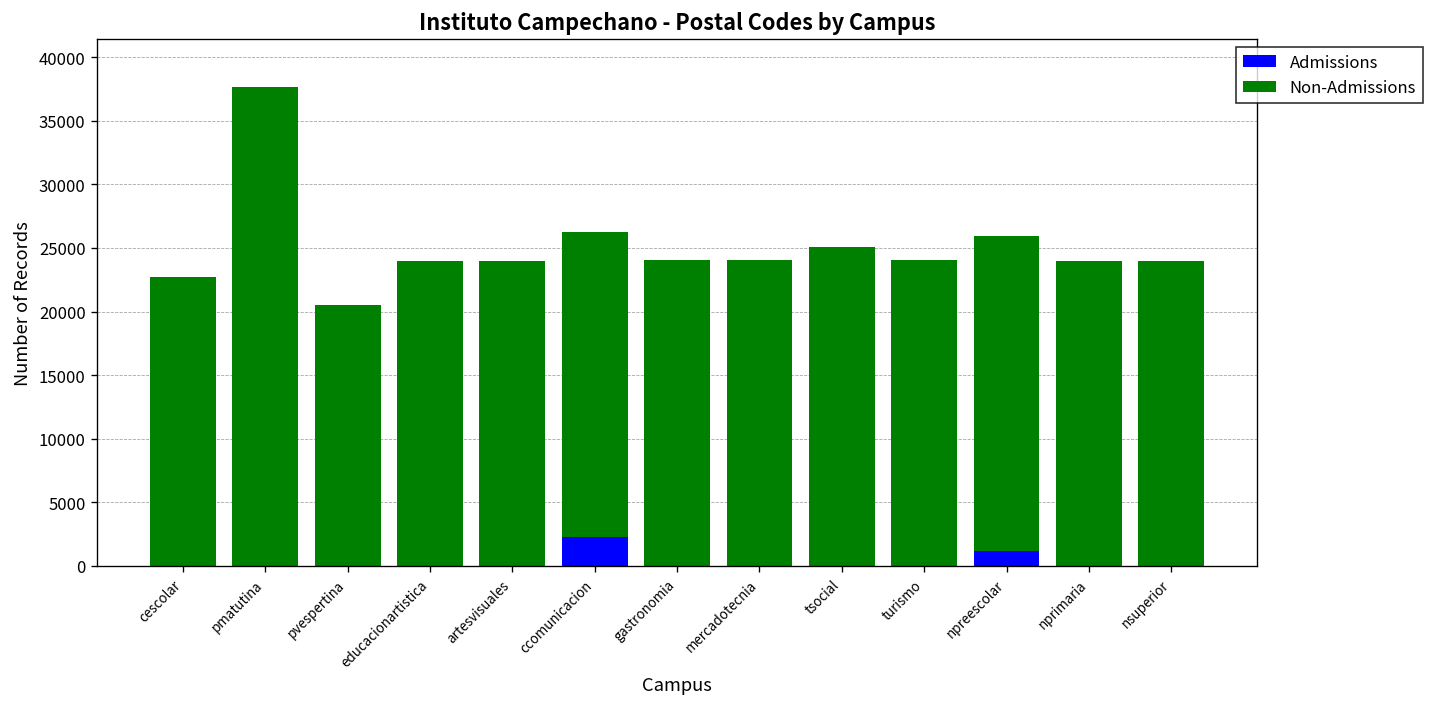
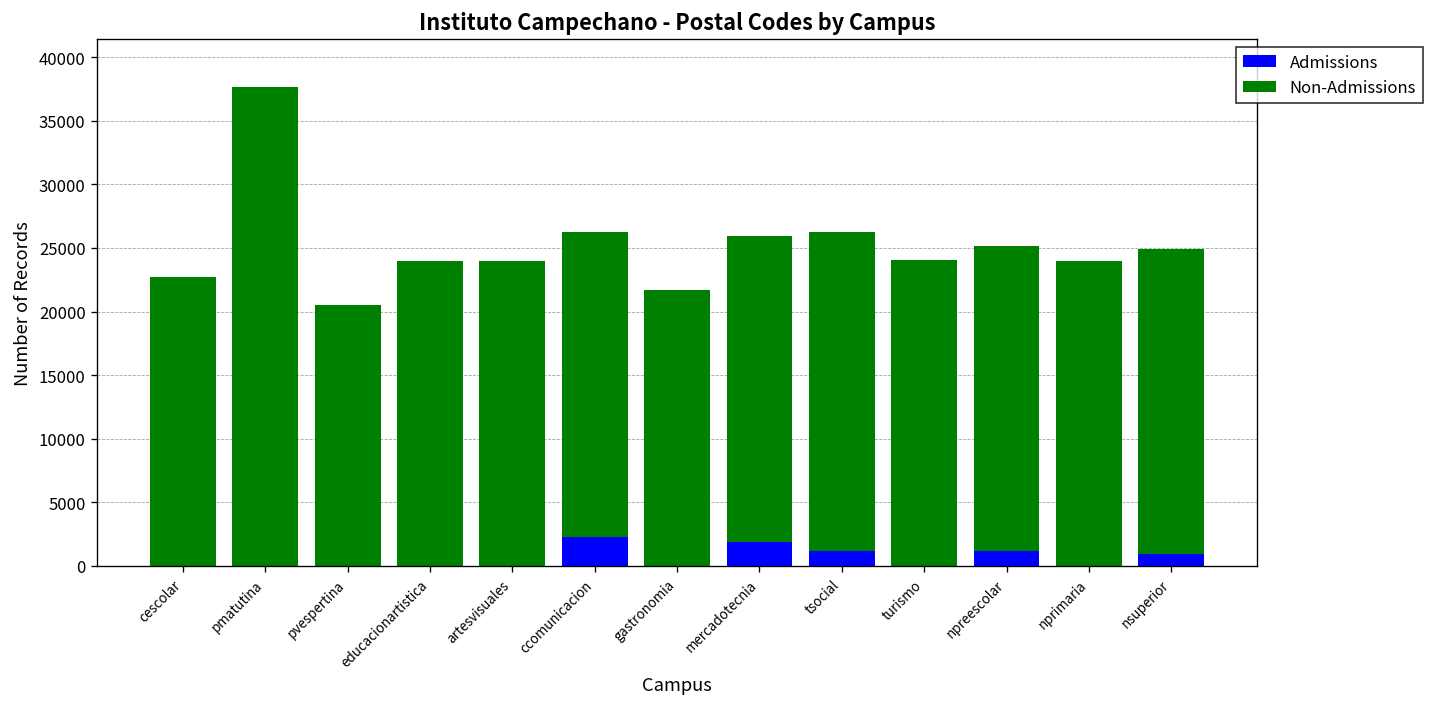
Non-Admissions, gastronomia: 24000 -> 21700
Admissions, mercadotecnia: 0 -> 1900
Admissions, tsocial: 0 -> 1200
Non-Admissions, npreescolar: 24800 -> 24000
Admissions, nsuperior: 0 -> 900
